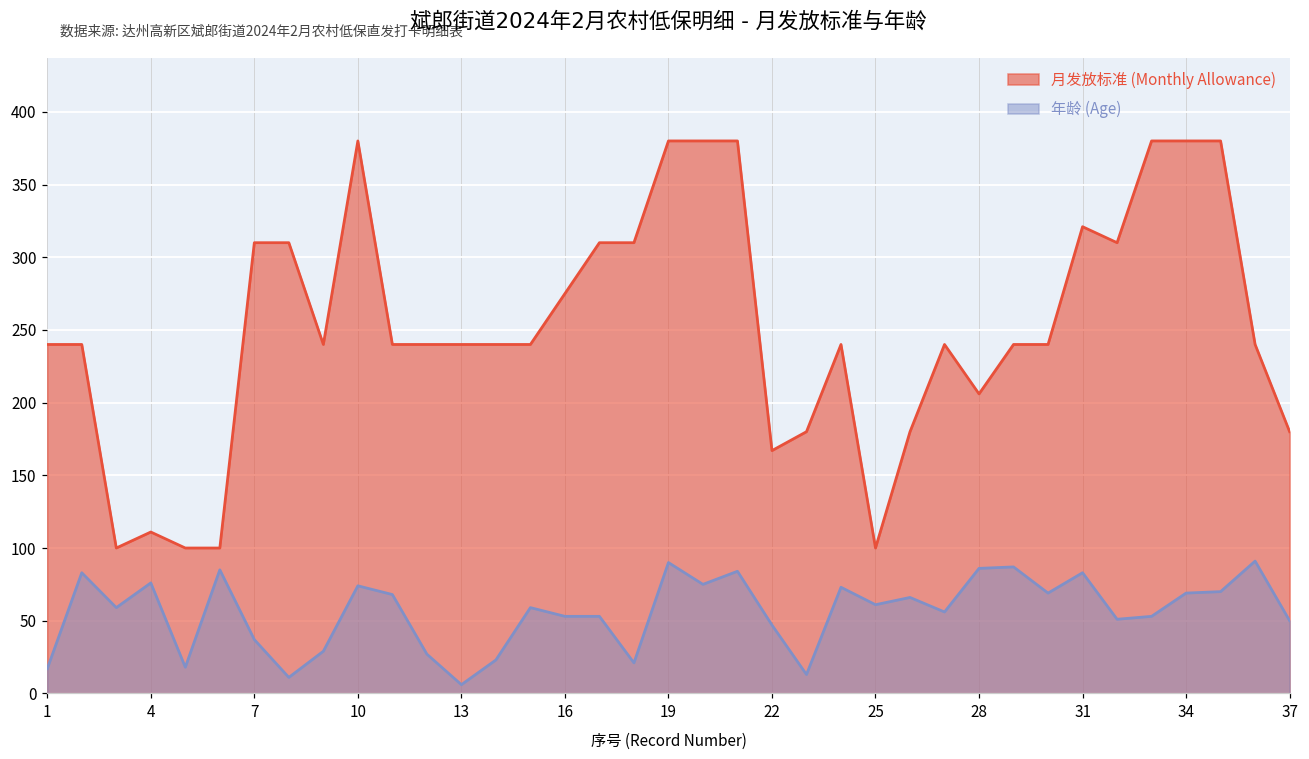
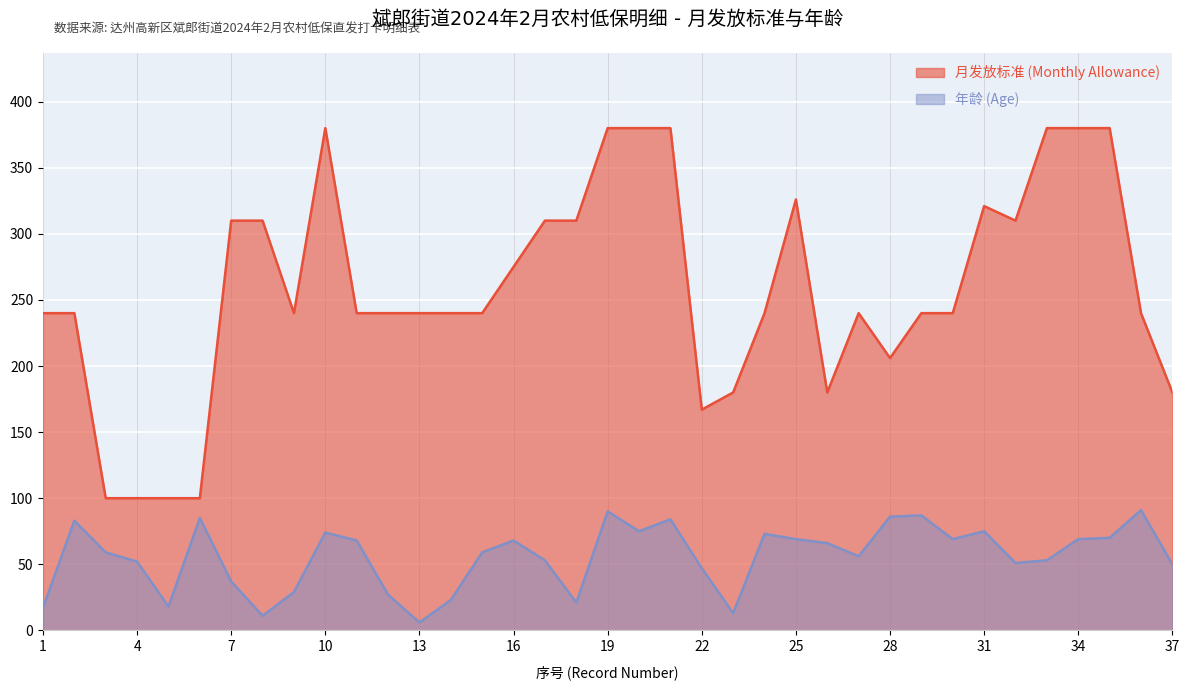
月发放标准 (Monthly Allowance), 4: 111 -> 100
年龄 (Age), 4: 76 -> 52
年龄 (Age), 16: 53 -> 68
月发放标准 (Monthly Allowance), 25: 100 -> 326
年龄 (Age), 25: 61 -> 69
年龄 (Age), 31: 83 -> 75
